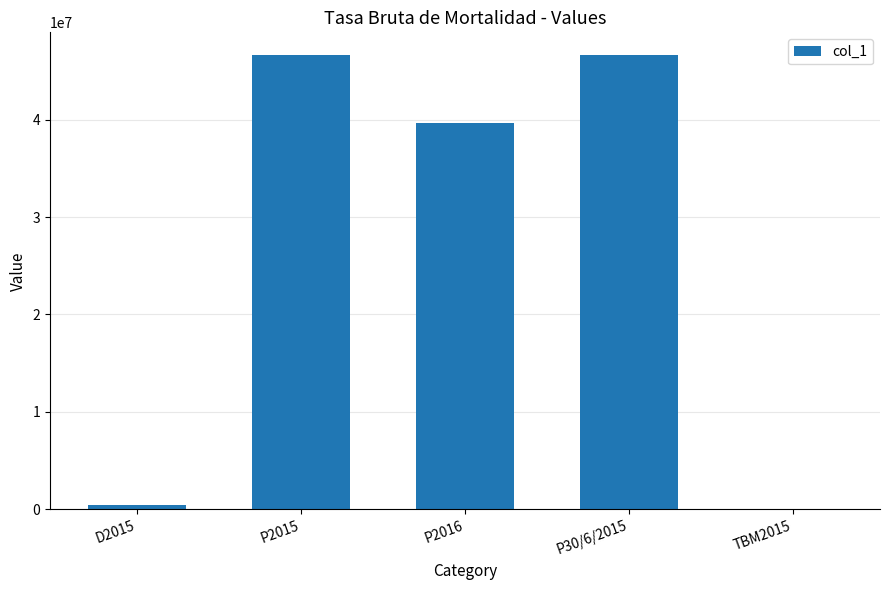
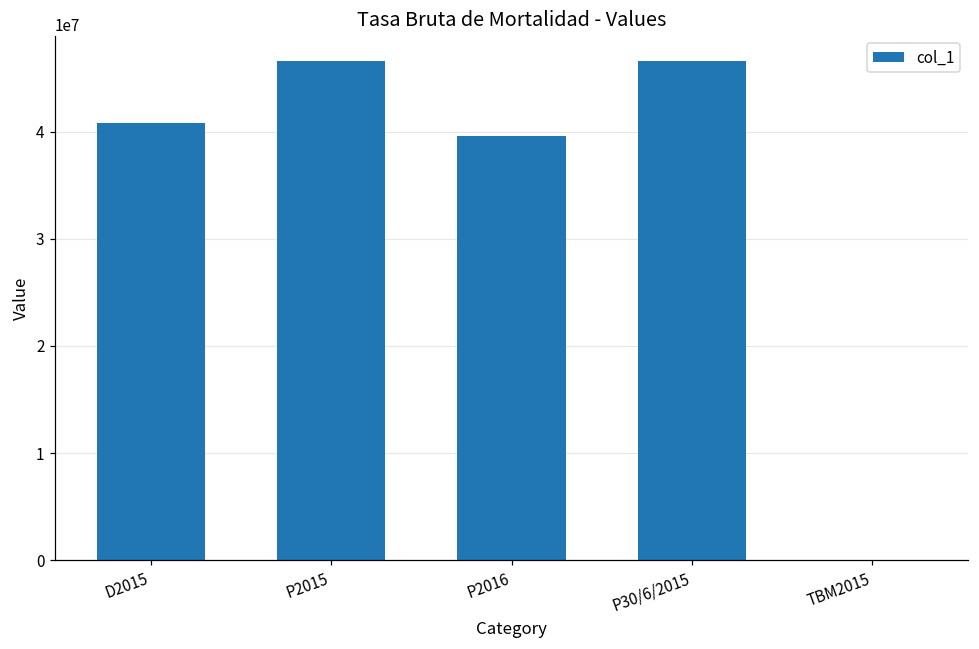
D2015: 0 -> 41000000
